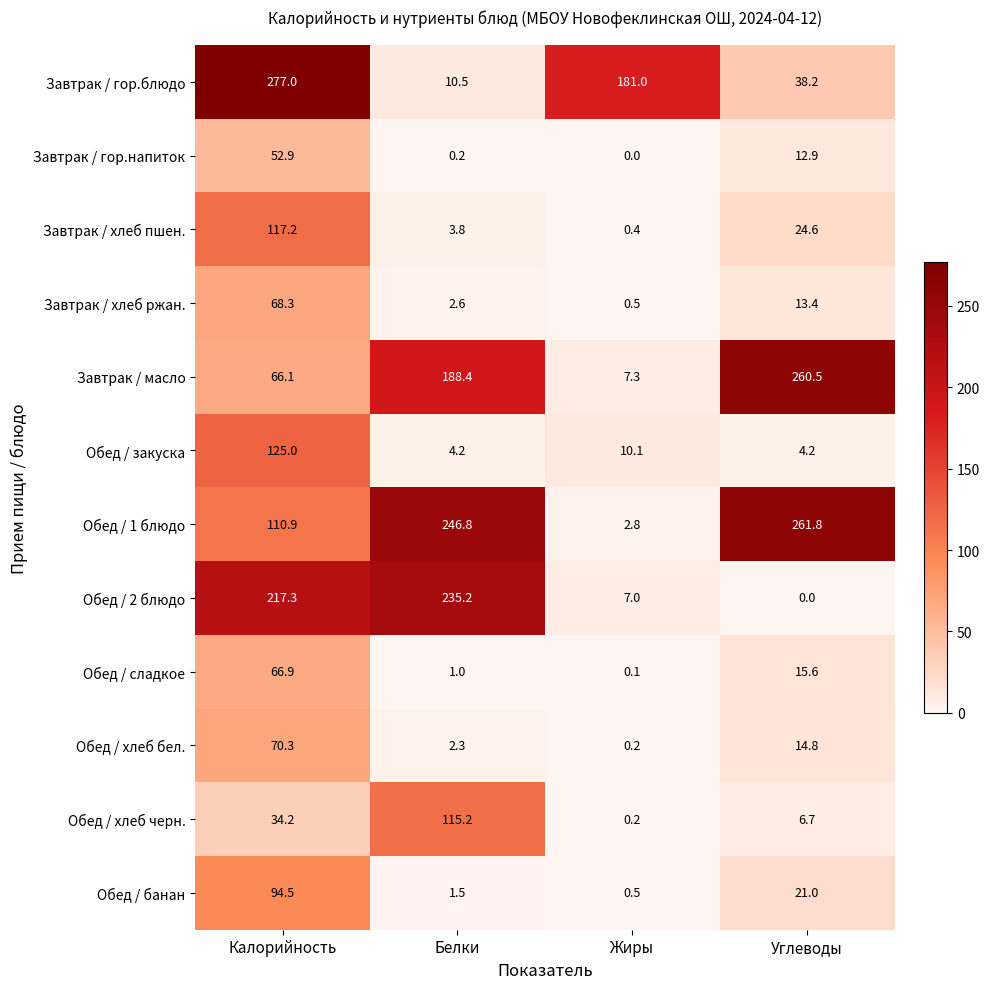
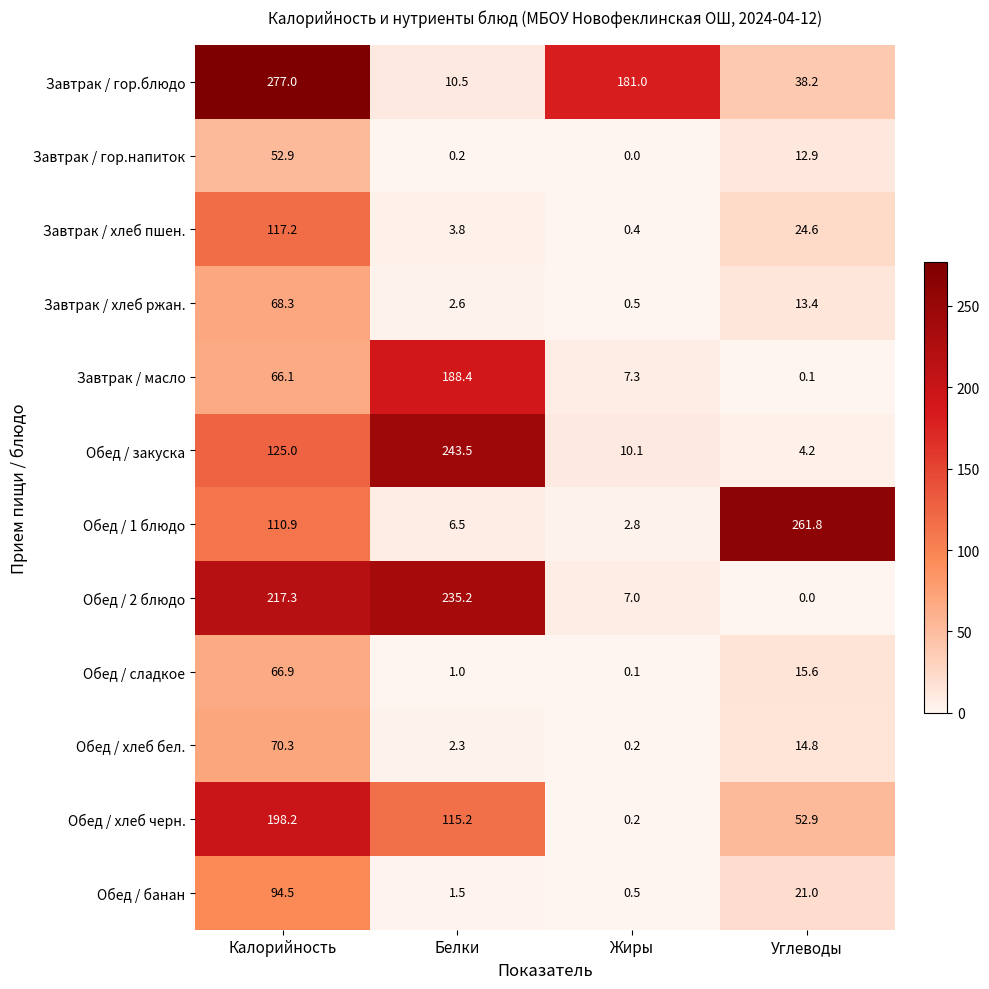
Завтрак / масло, Углеводы: 260.5 -> 0.1
Обед / закуска, Белки: 4.2 -> 243.5
Обед / 1 блюдо, Белки: 246.8 -> 6.5
Обед / хлеб черн., Калорийность: 34.2 -> 198.2
Обед / хлеб черн., Углеводы: 6.7 -> 52.9
